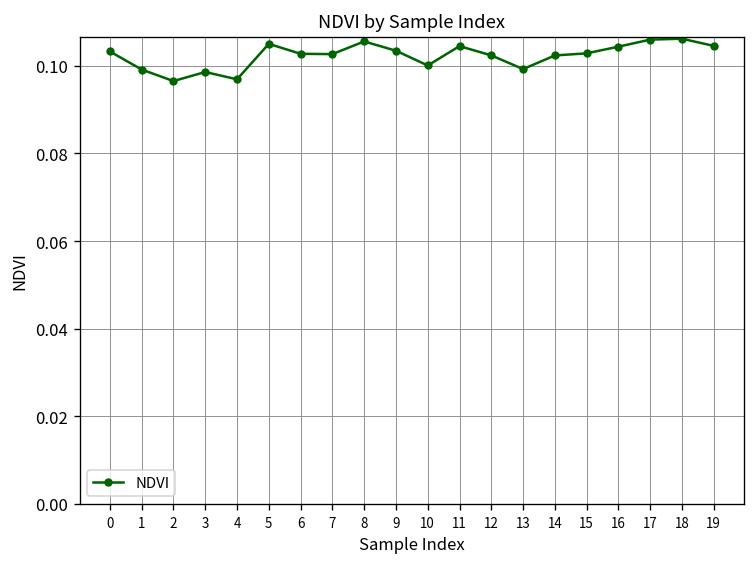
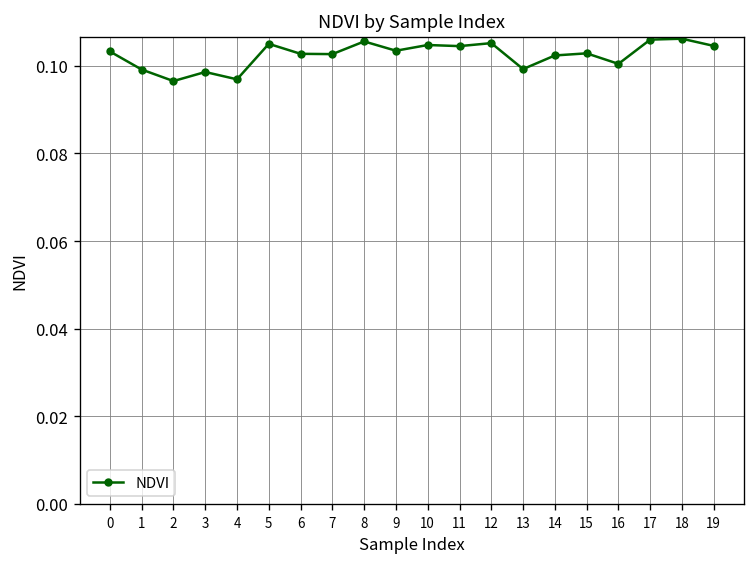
10: 0.100 -> 0.105
12: 0.102 -> 0.105
16: 0.104 -> 0.100
